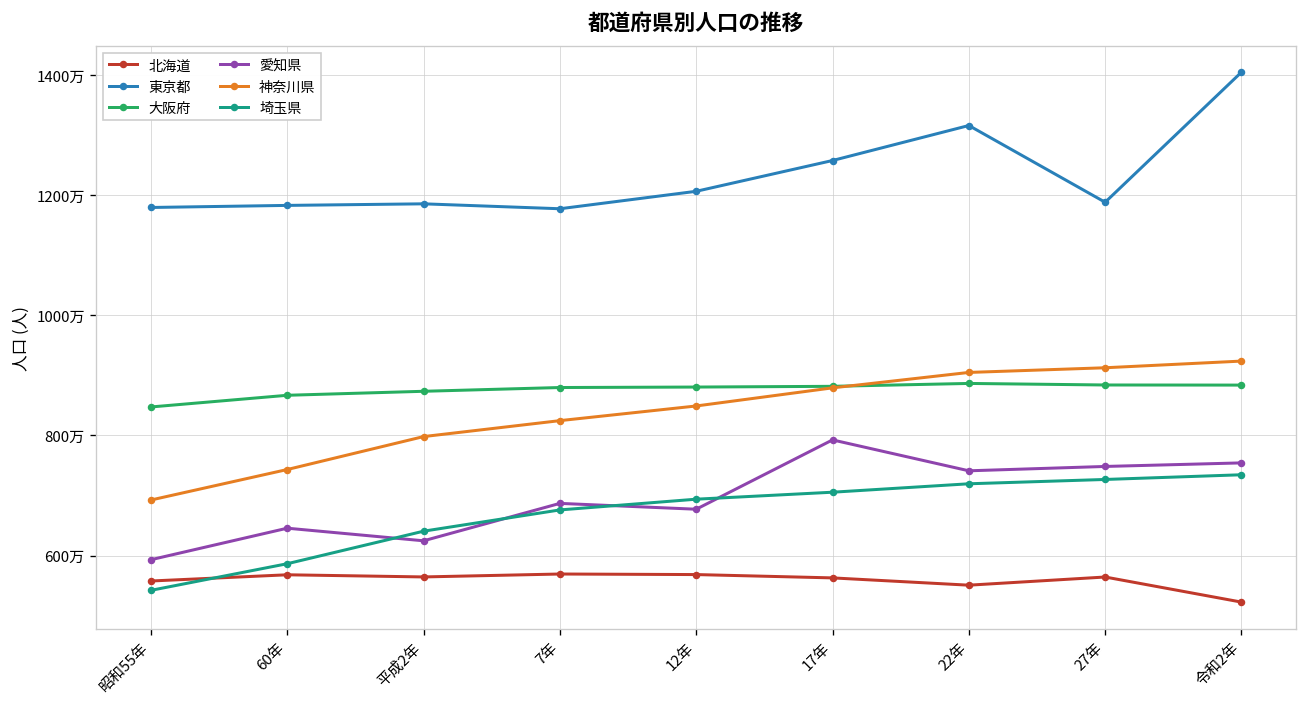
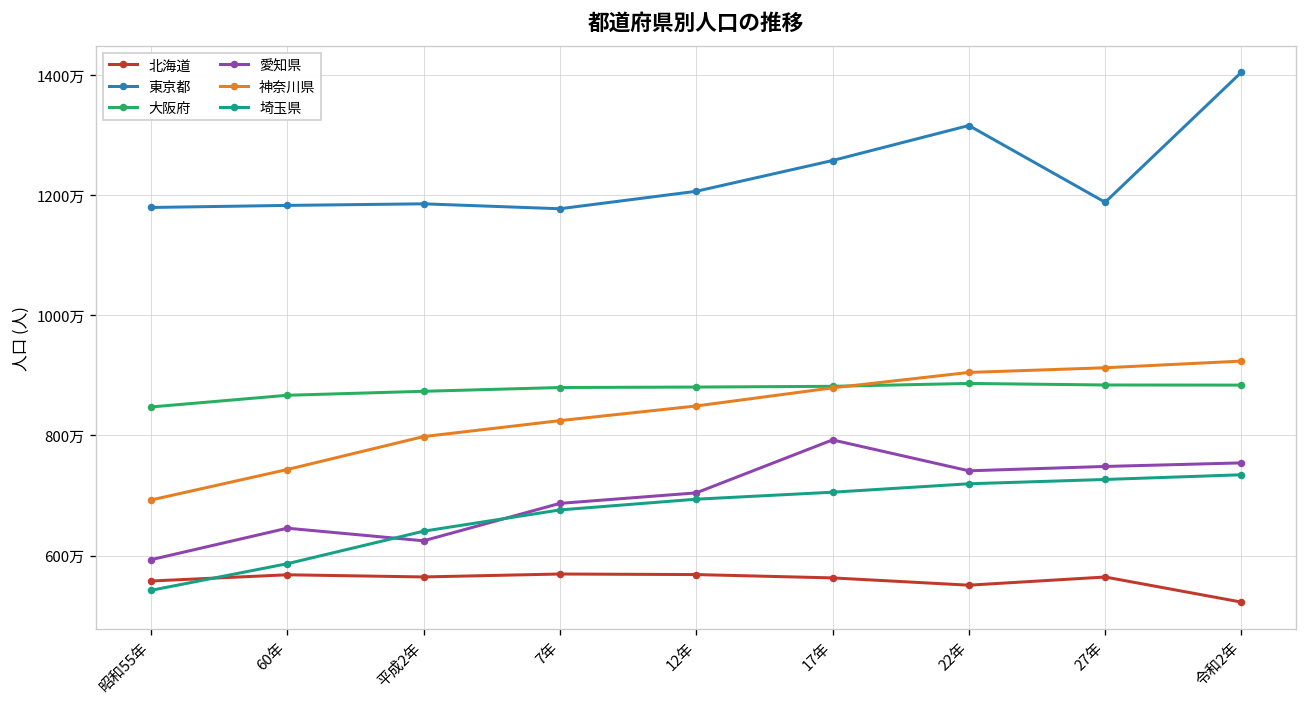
愛知県, 12年: 680万 -> 700万
